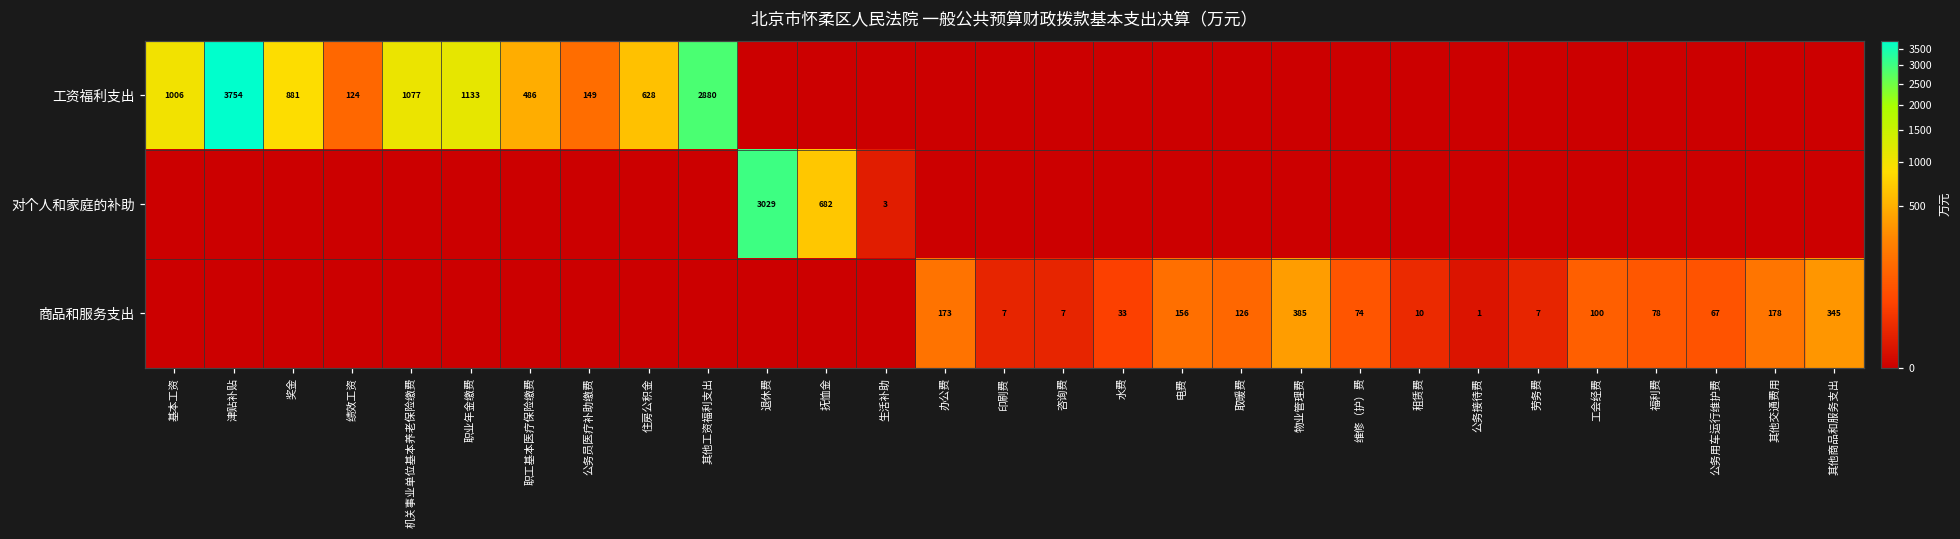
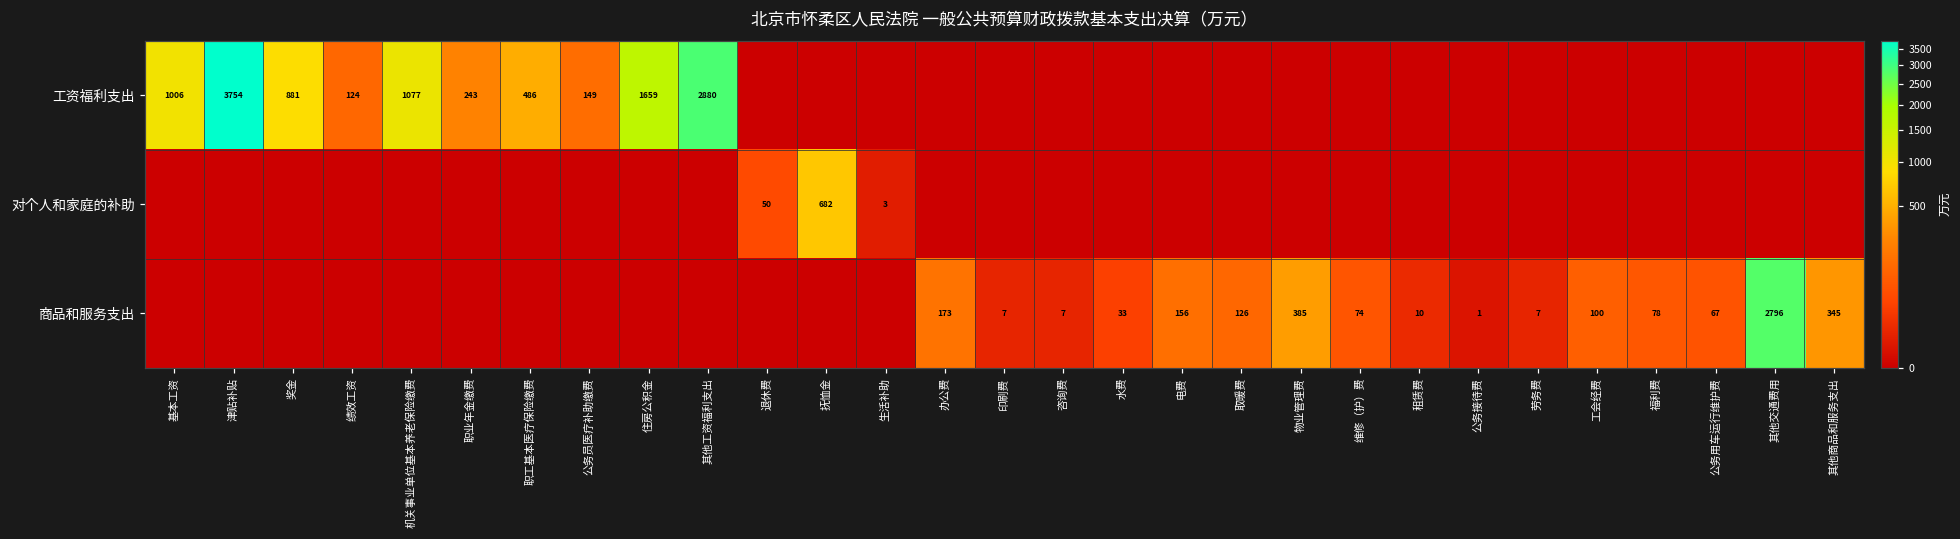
工资福利支出, 职业年金缴费: 1133 -> 243
工资福利支出, 住房公积金: 628 -> 1659
对个人和家庭的补助, 退休费: 3029 -> 50
商品和服务支出, 其他交通费用: 178 -> 2796
